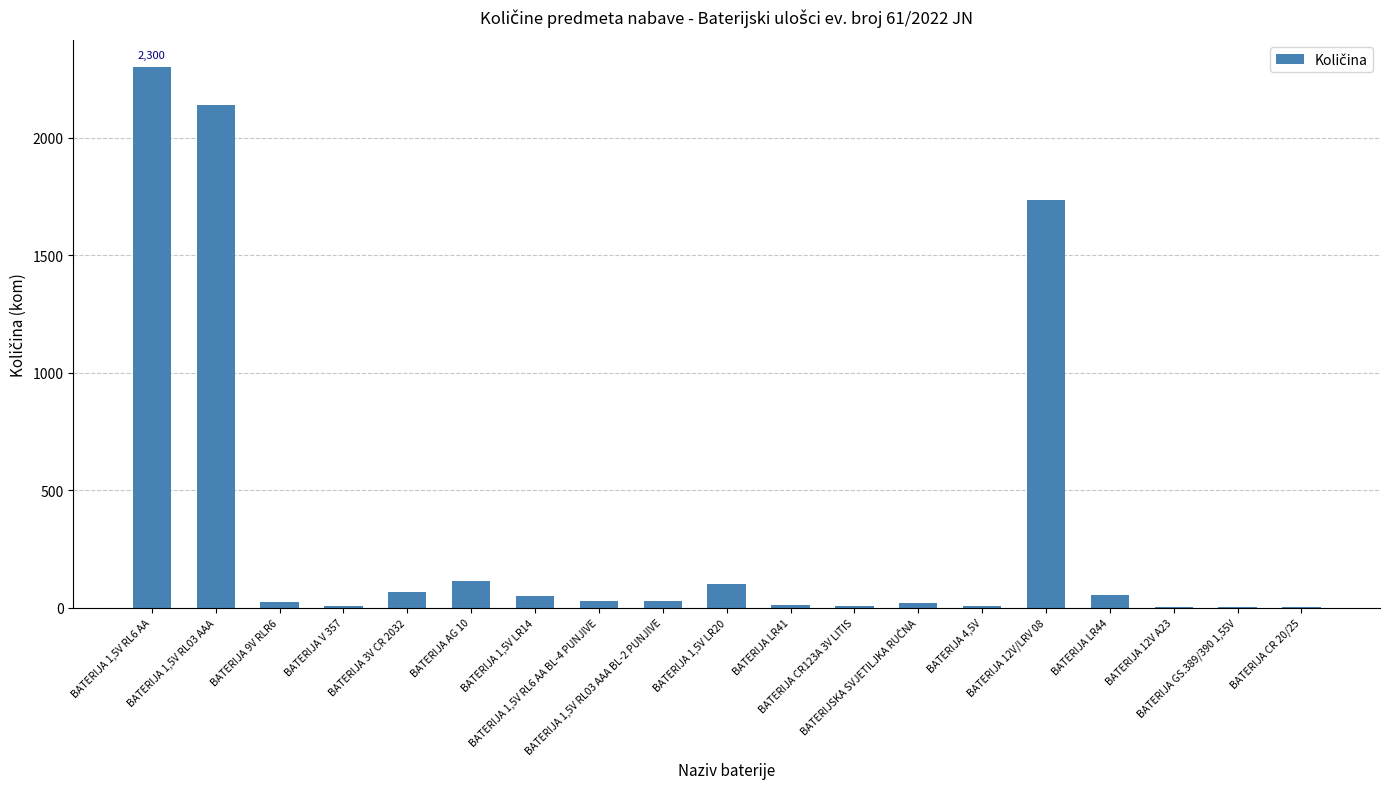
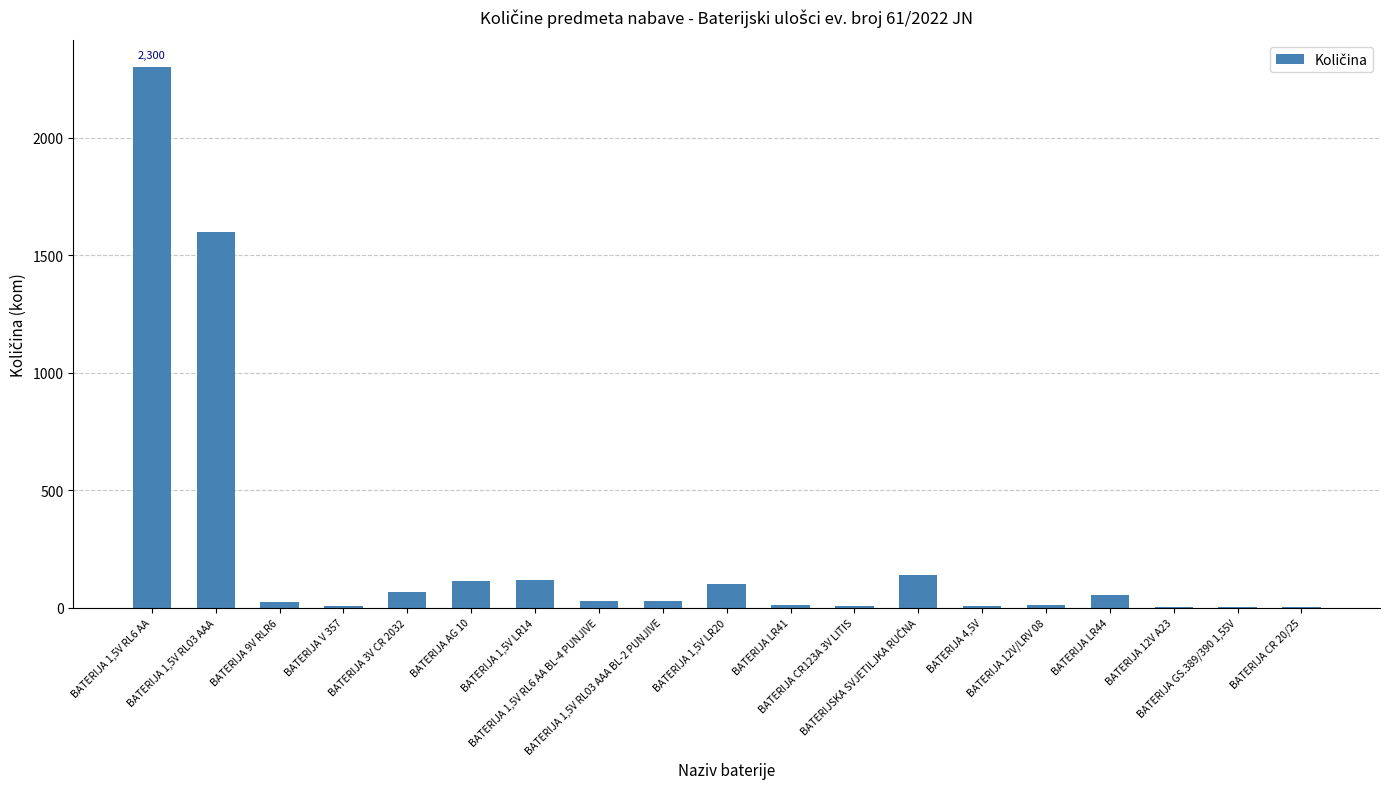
BATERIJA 1,5V RL03 AAA: 2140 -> 1600
BATERIJA 1,5V LR14: 50 -> 120
BATERIJSKA SVJETILJKA RUČNA: 20 -> 140
BATERIJA 12V/LRV 08: 1740 -> 10
